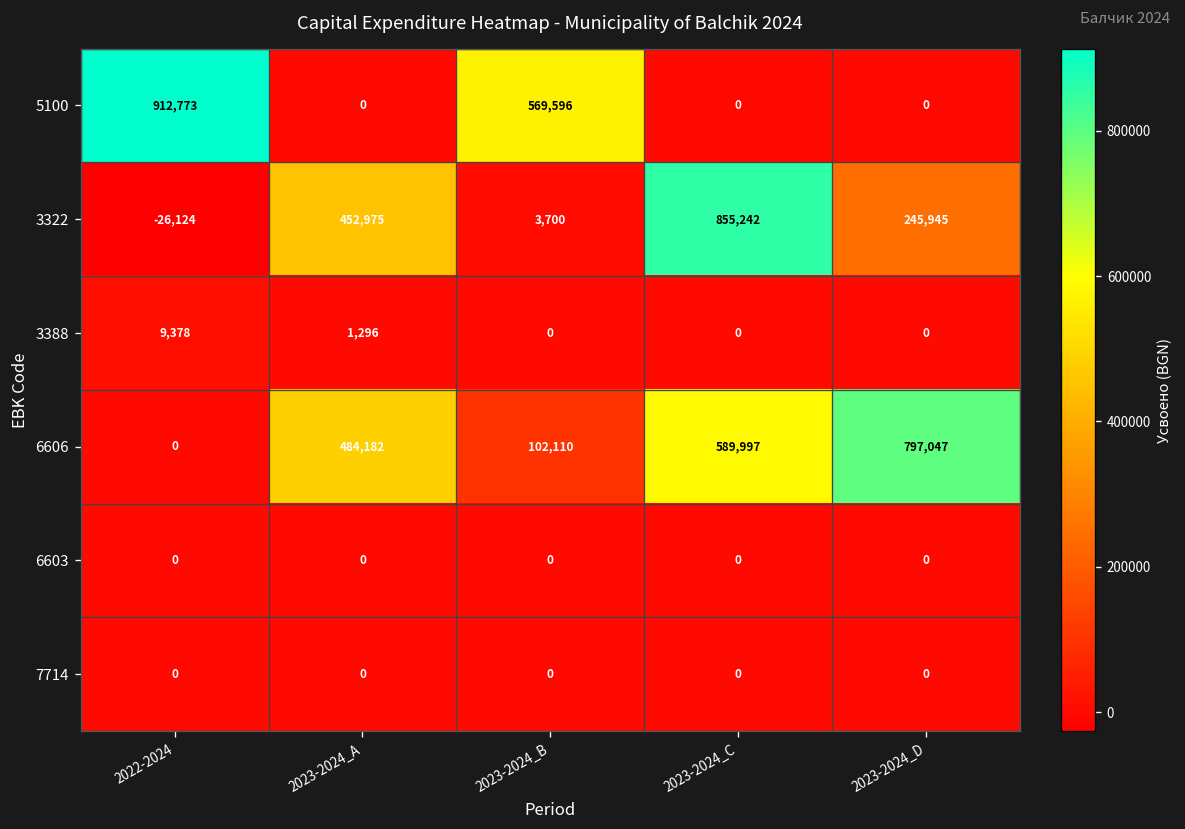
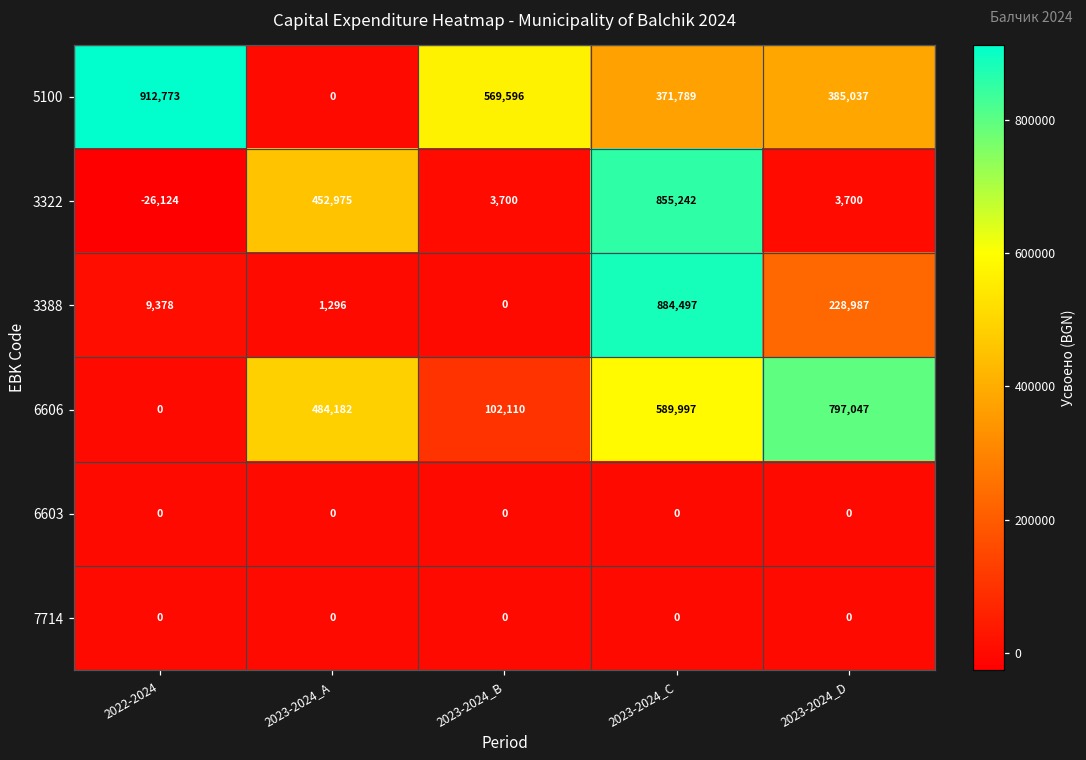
5100, 2023-2024_C: 0 -> 371,789
5100, 2023-2024_D: 0 -> 385,037
3322, 2023-2024_D: 245,945 -> 3,700
3388, 2023-2024_C: 0 -> 884,497
3388, 2023-2024_D: 0 -> 228,987
